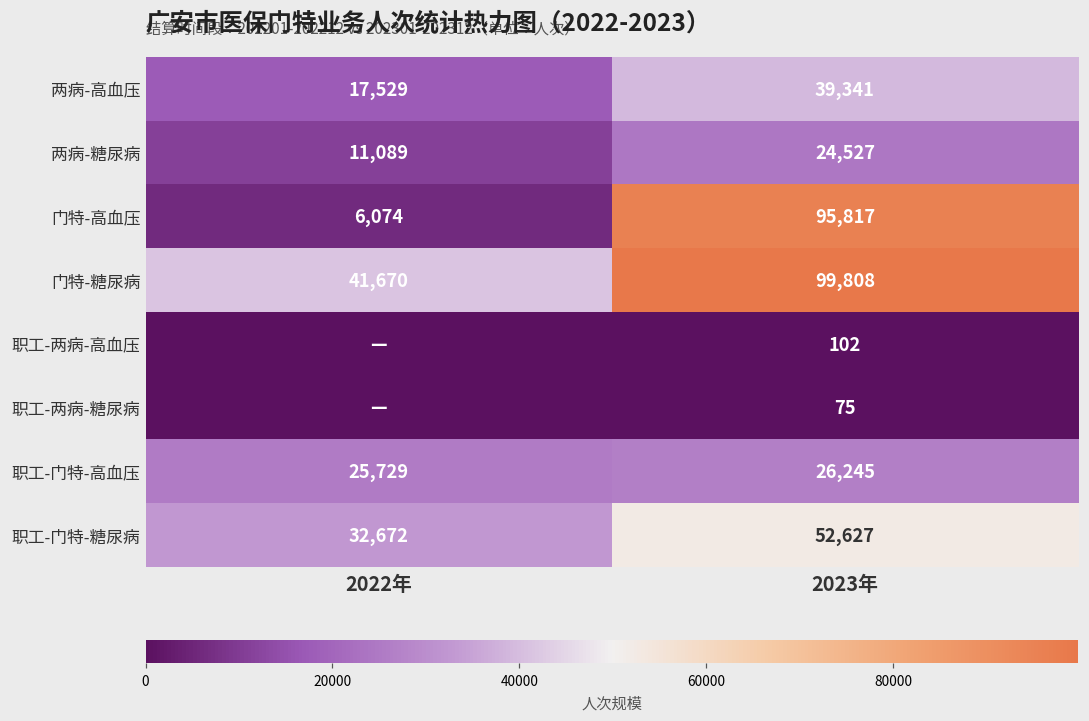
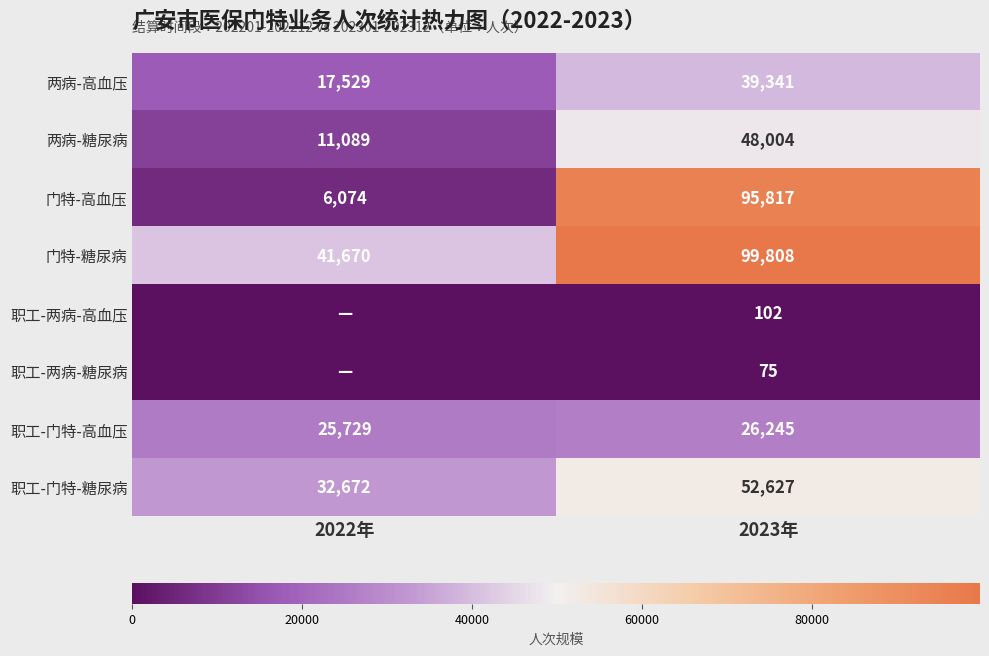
两病-糖尿病, 2023年: 24,527 -> 48,004
